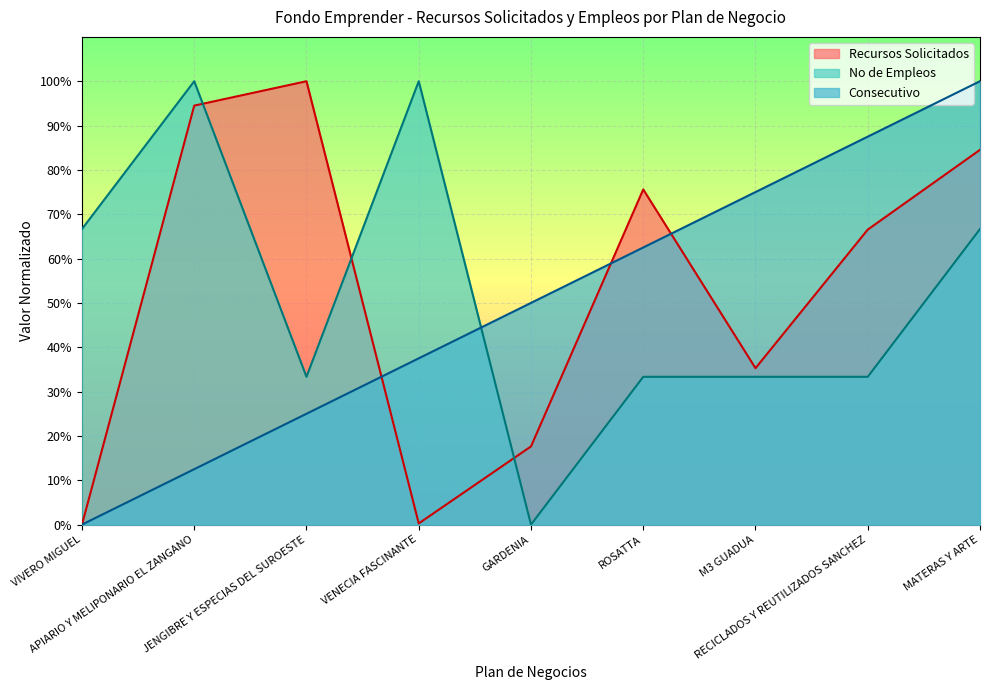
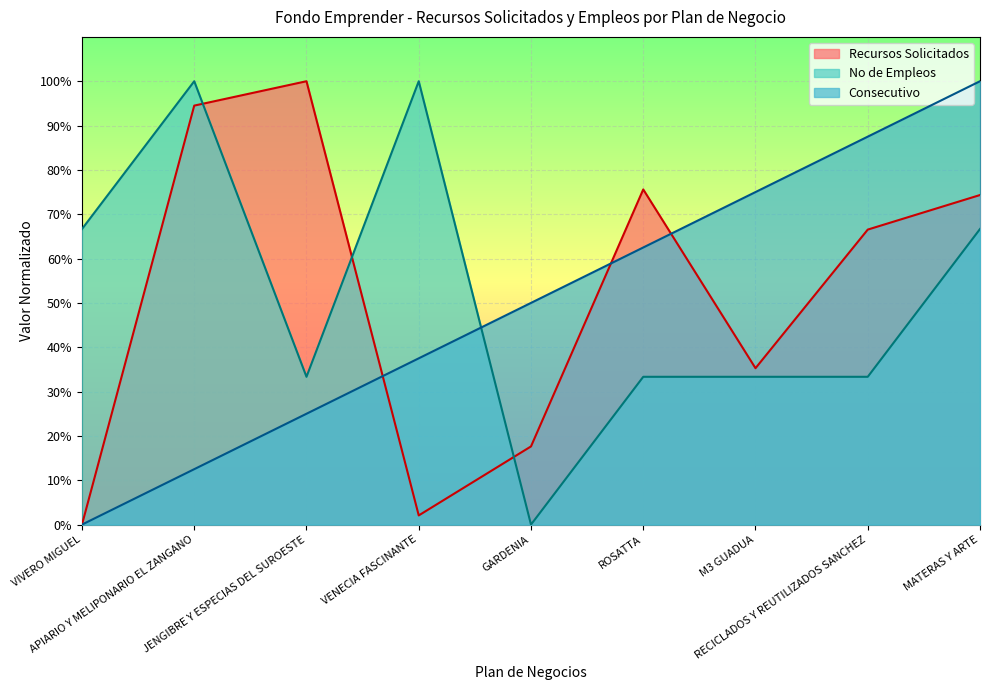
Recursos Solicitados, VENECIA FASCINANTE: 0% -> 2%
Recursos Solicitados, MATERAS Y ARTE: 85% -> 74%
